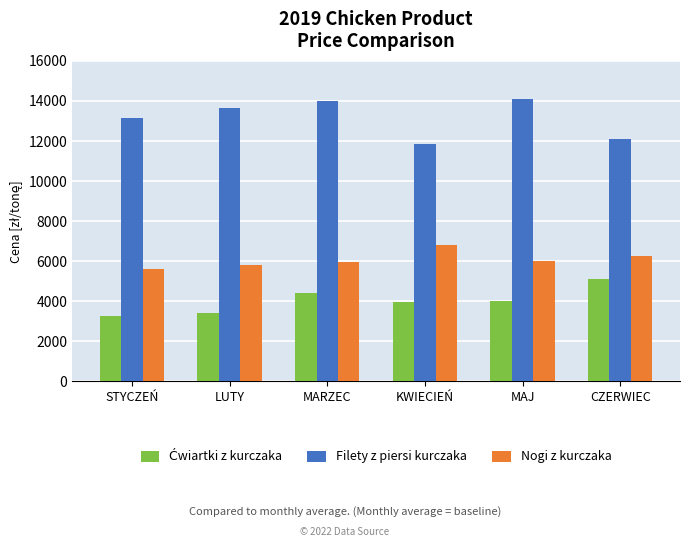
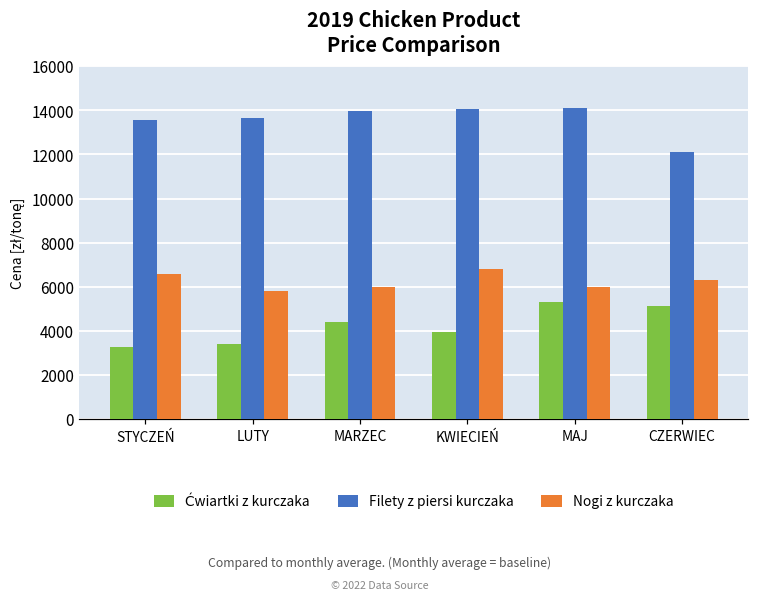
Filety z piersi kurczaka, STYCZEŃ: 13200 -> 13600
Nogi z kurczaka, STYCZEŃ: 5600 -> 6600
Filety z piersi kurczaka, KWIECIEŃ: 11800 -> 14000
Ćwiartki z kurczaka, MAJ: 4000 -> 5300
